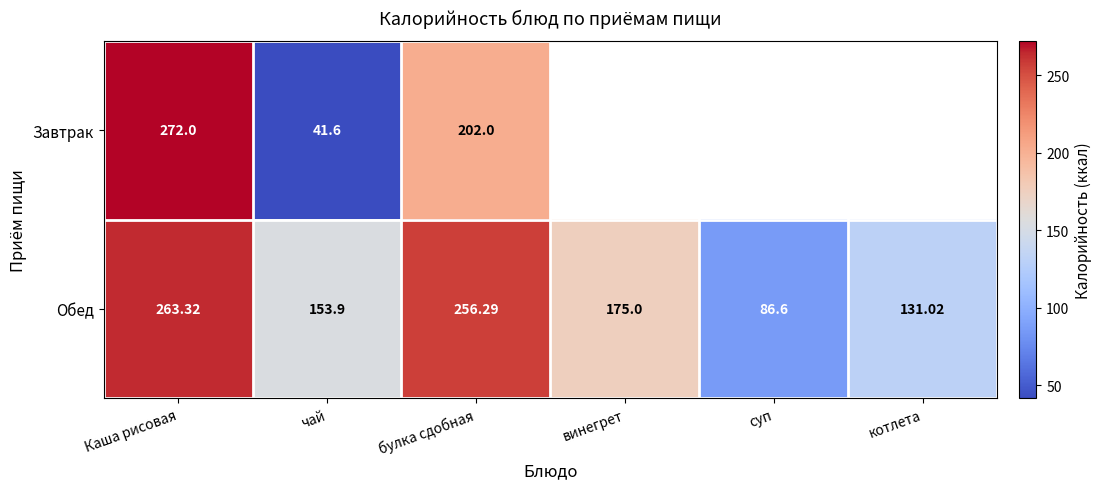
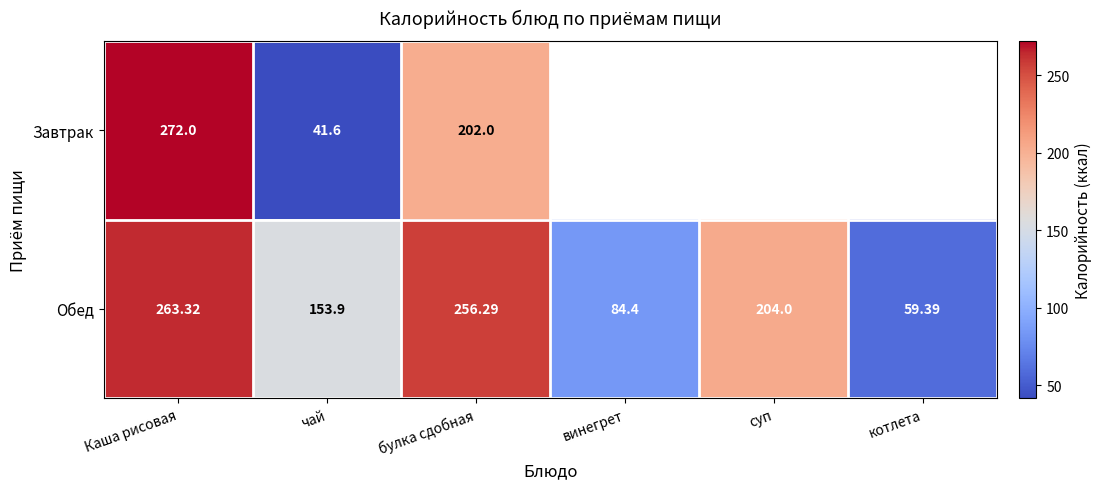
Обед, винегрет: 175.0 -> 84.4
Обед, суп: 86.6 -> 204.0
Обед, котлета: 131.02 -> 59.39
